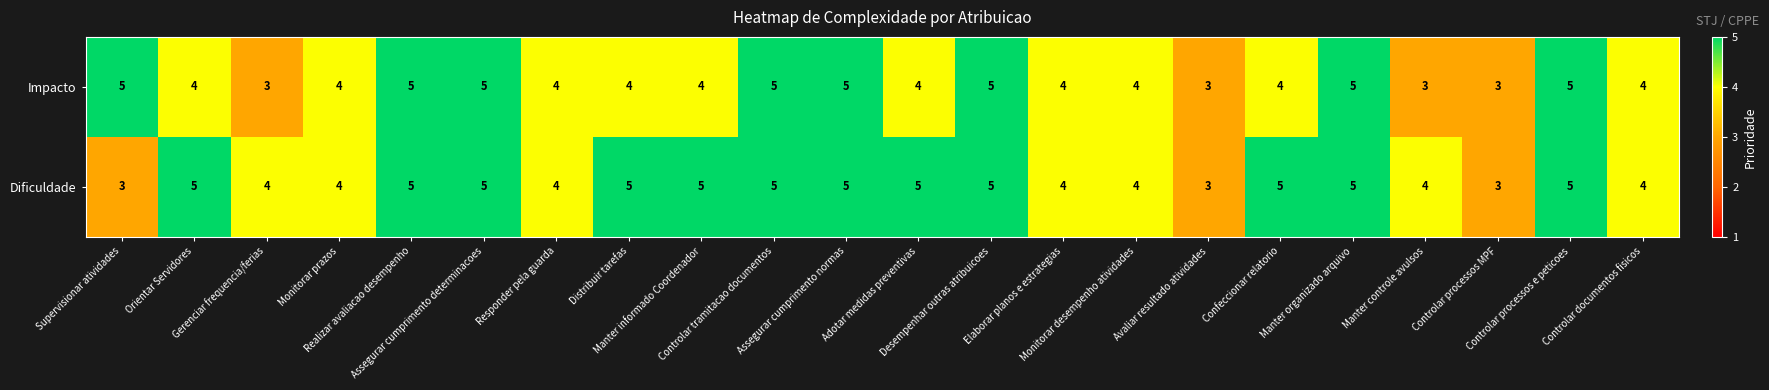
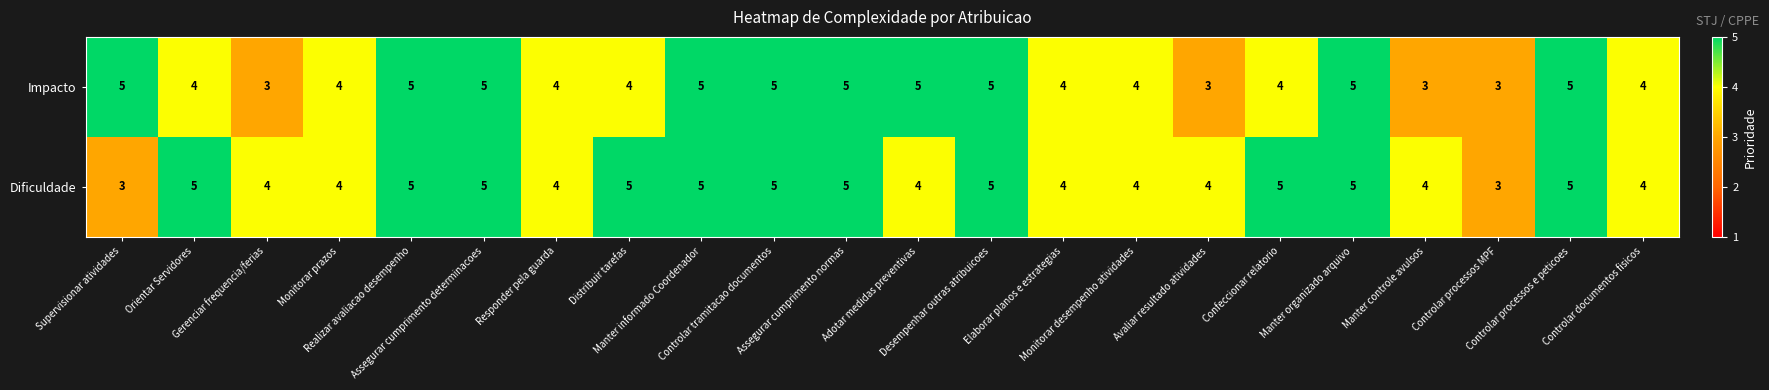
Impacto, Manter informado Coordenador: 4 -> 5
Impacto, Adotar medidas preventivas: 4 -> 5
Dificuldade, Adotar medidas preventivas: 5 -> 4
Dificuldade, Avaliar resultado atividades: 3 -> 4
